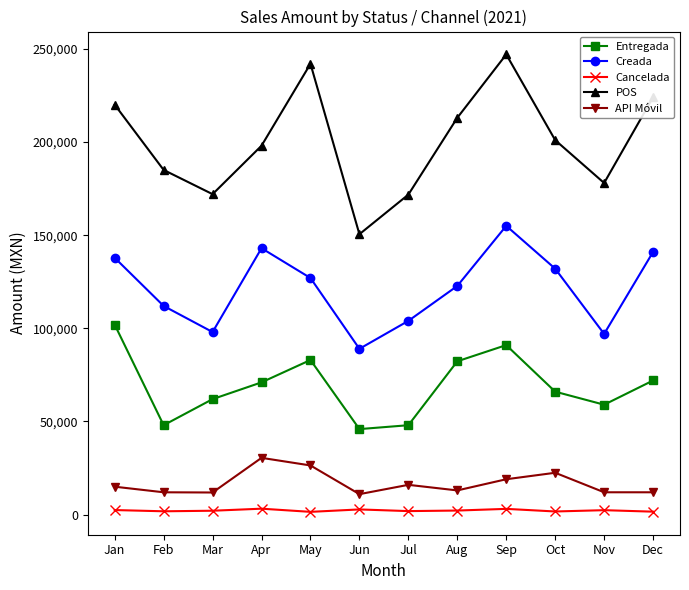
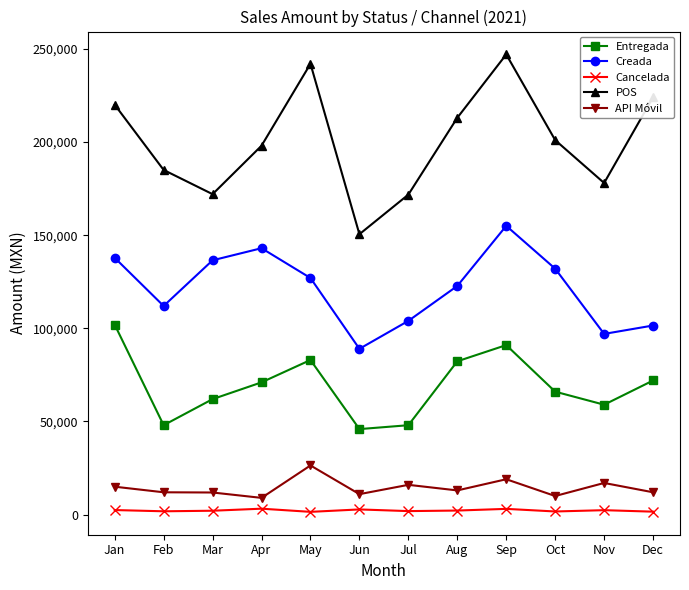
Creada, Mar: 98,000 -> 137,000
API Móvil, Apr: 30,000 -> 9,000
API Móvil, Oct: 22,000 -> 10,000
API Móvil, Nov: 12,000 -> 17,000
Creada, Dec: 141,000 -> 102,000
